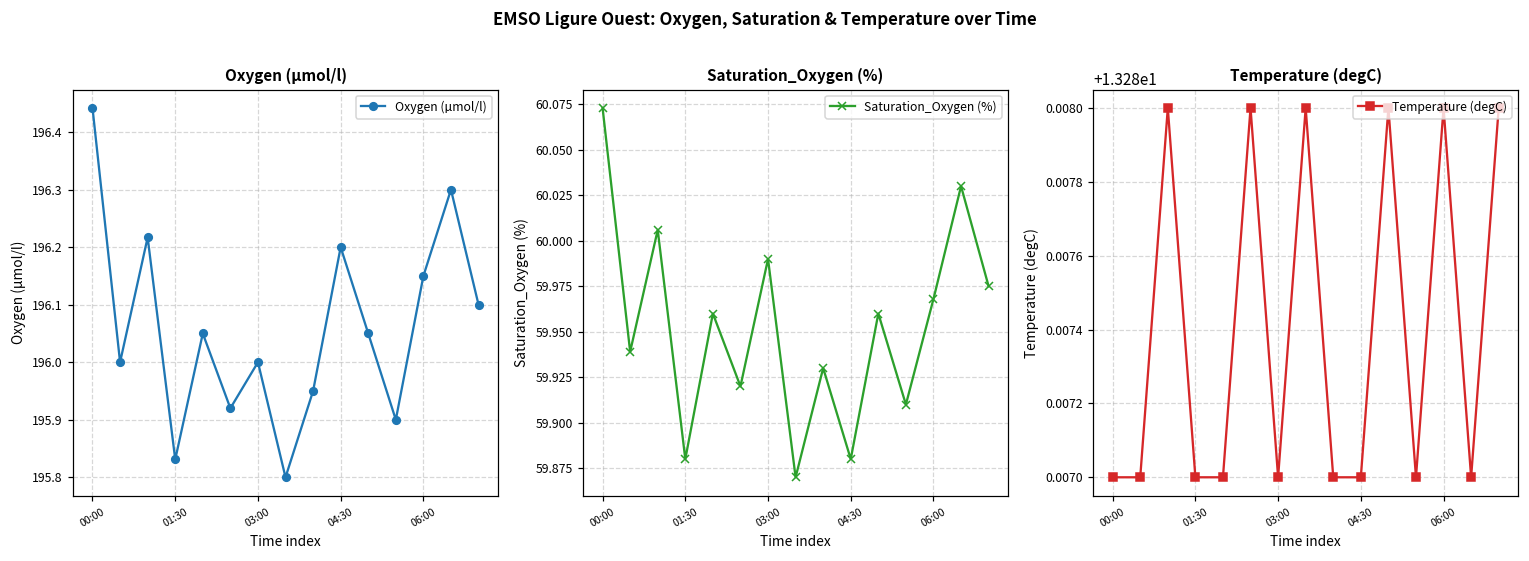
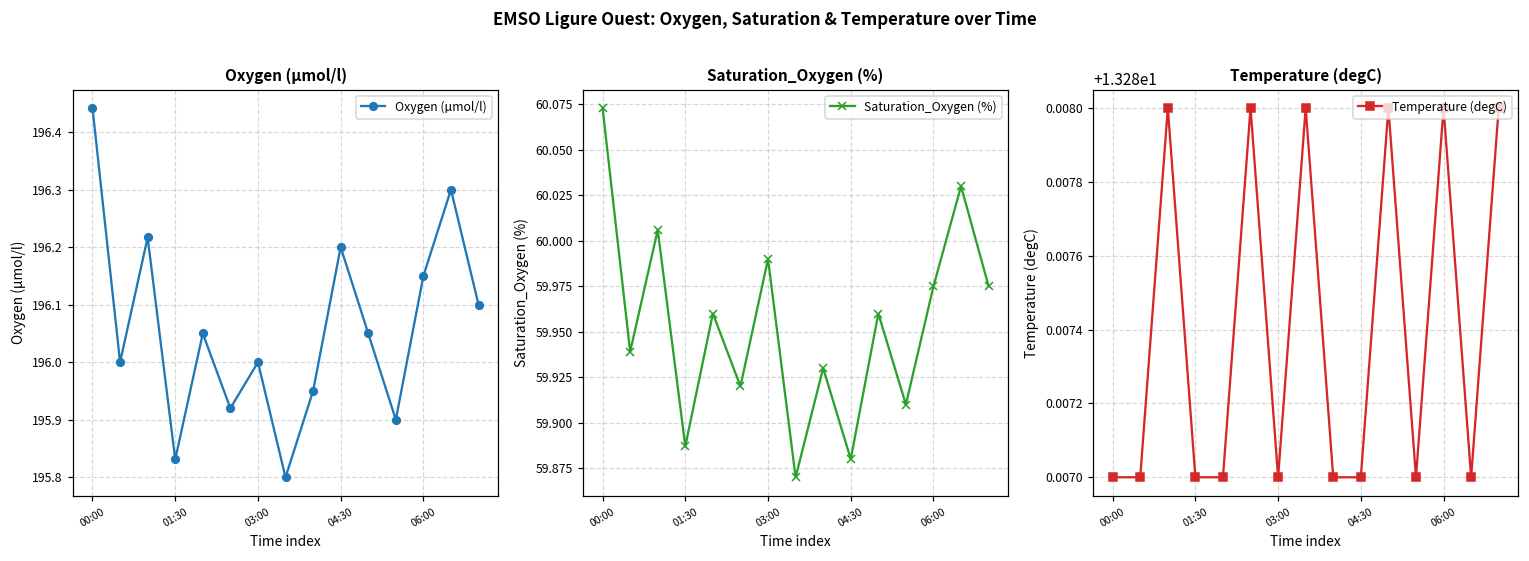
Saturation_Oxygen (%), 01:30: 59.880 -> 59.887
Saturation_Oxygen (%), 06:00: 59.968 -> 59.975
